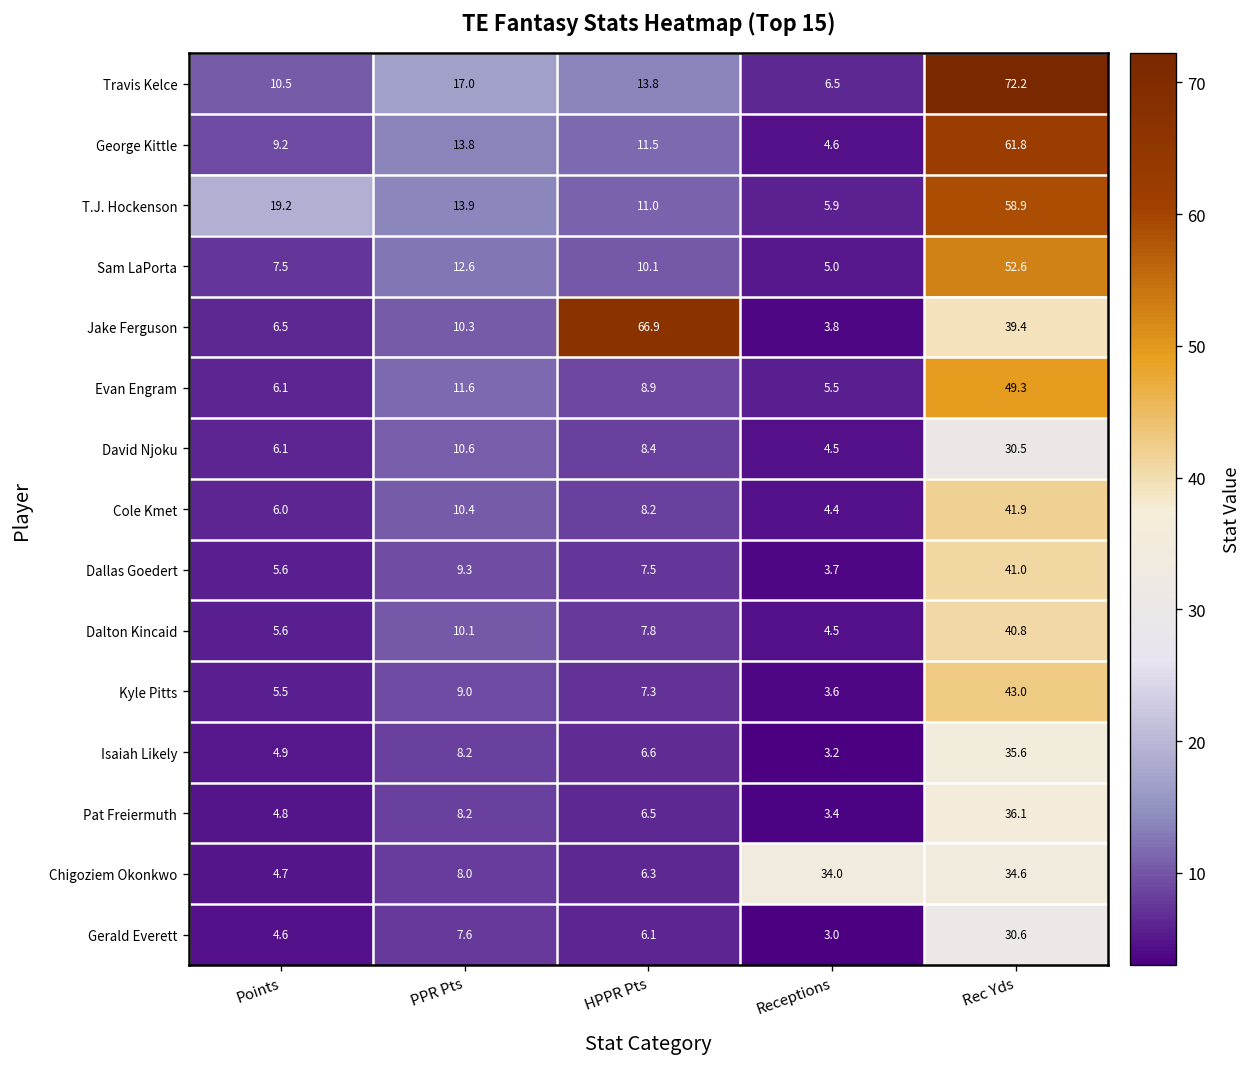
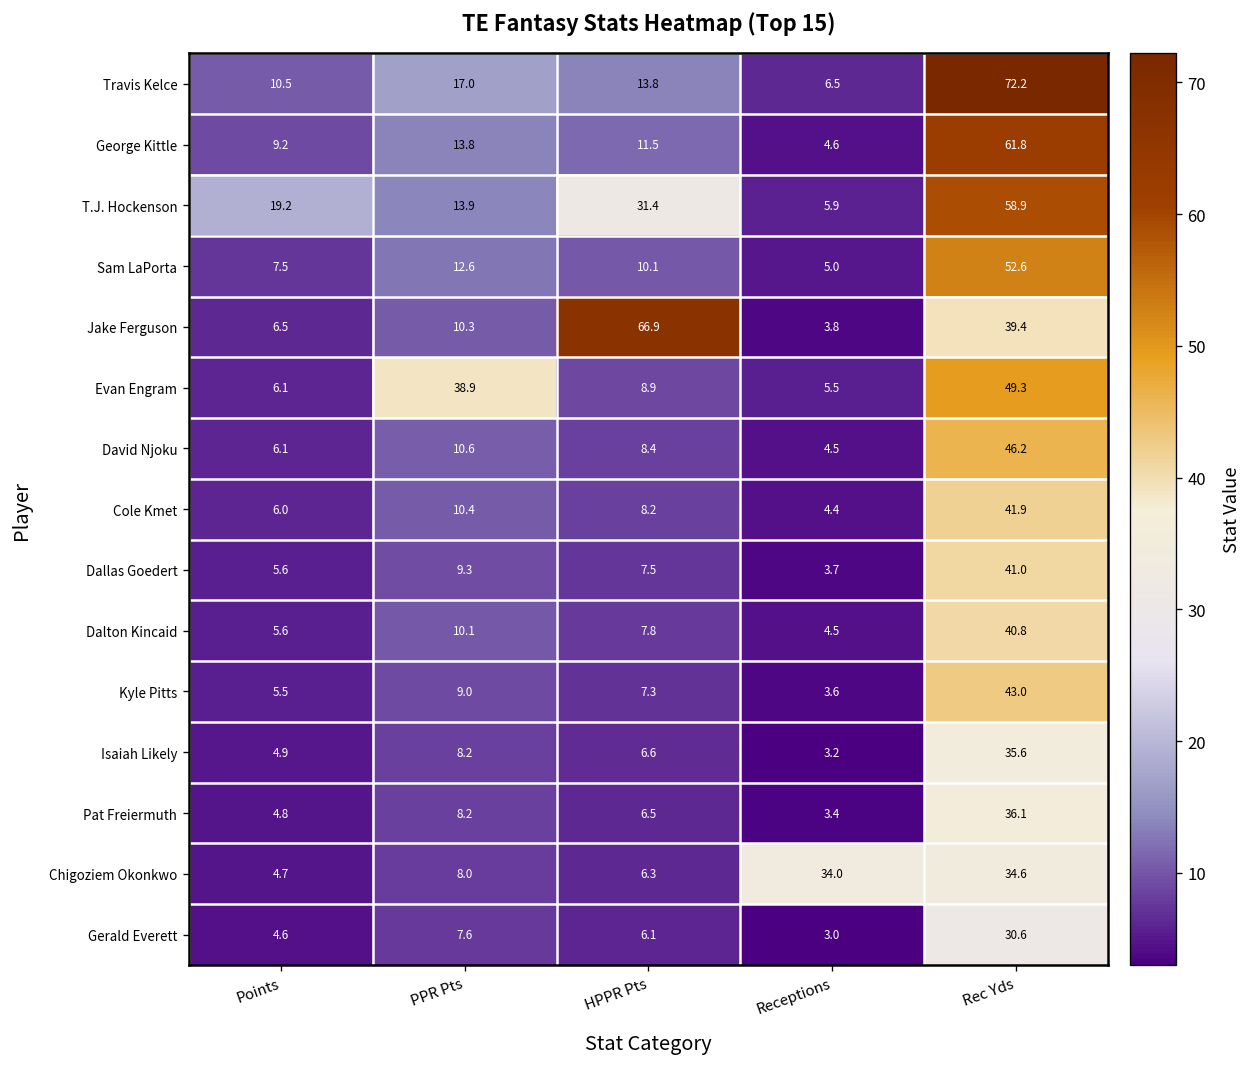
T.J. Hockenson, HPPR Pts: 11.0 -> 31.4
Evan Engram, PPR Pts: 11.6 -> 38.9
David Njoku, Rec Yds: 30.5 -> 46.2
